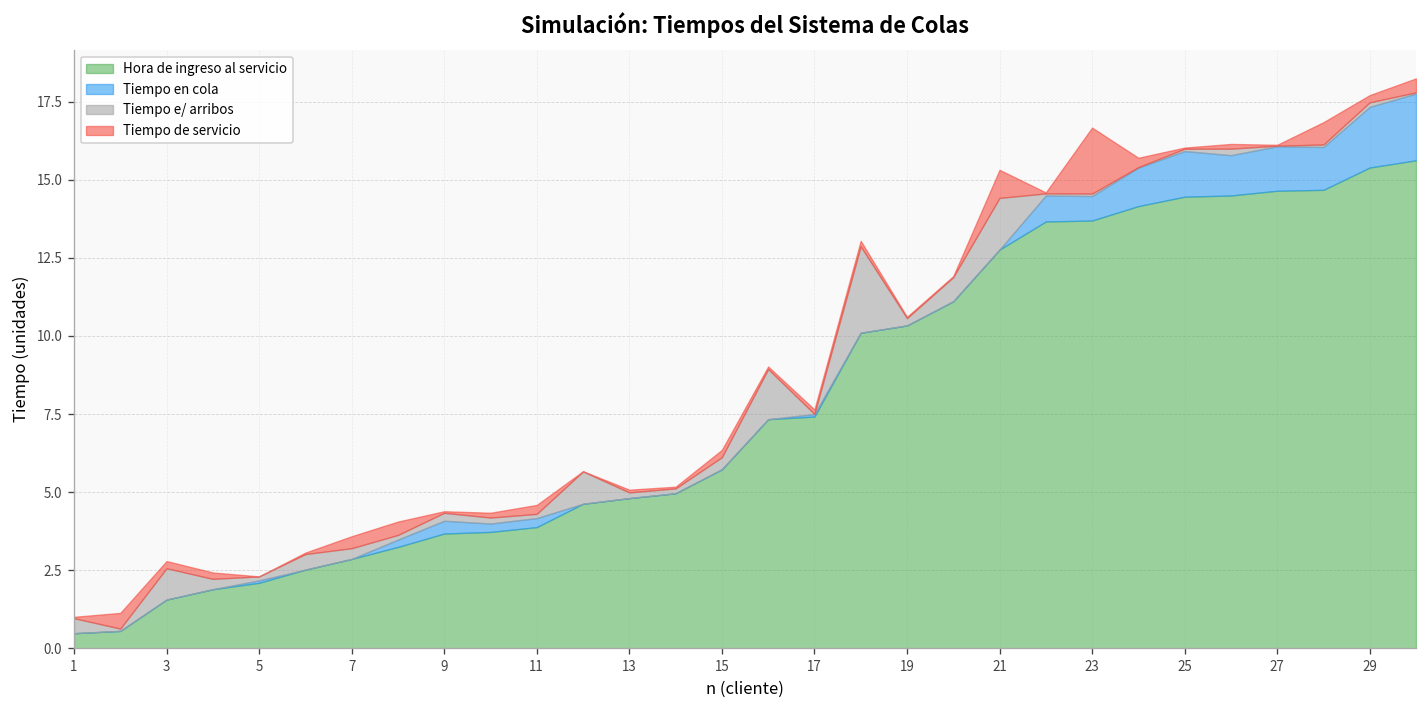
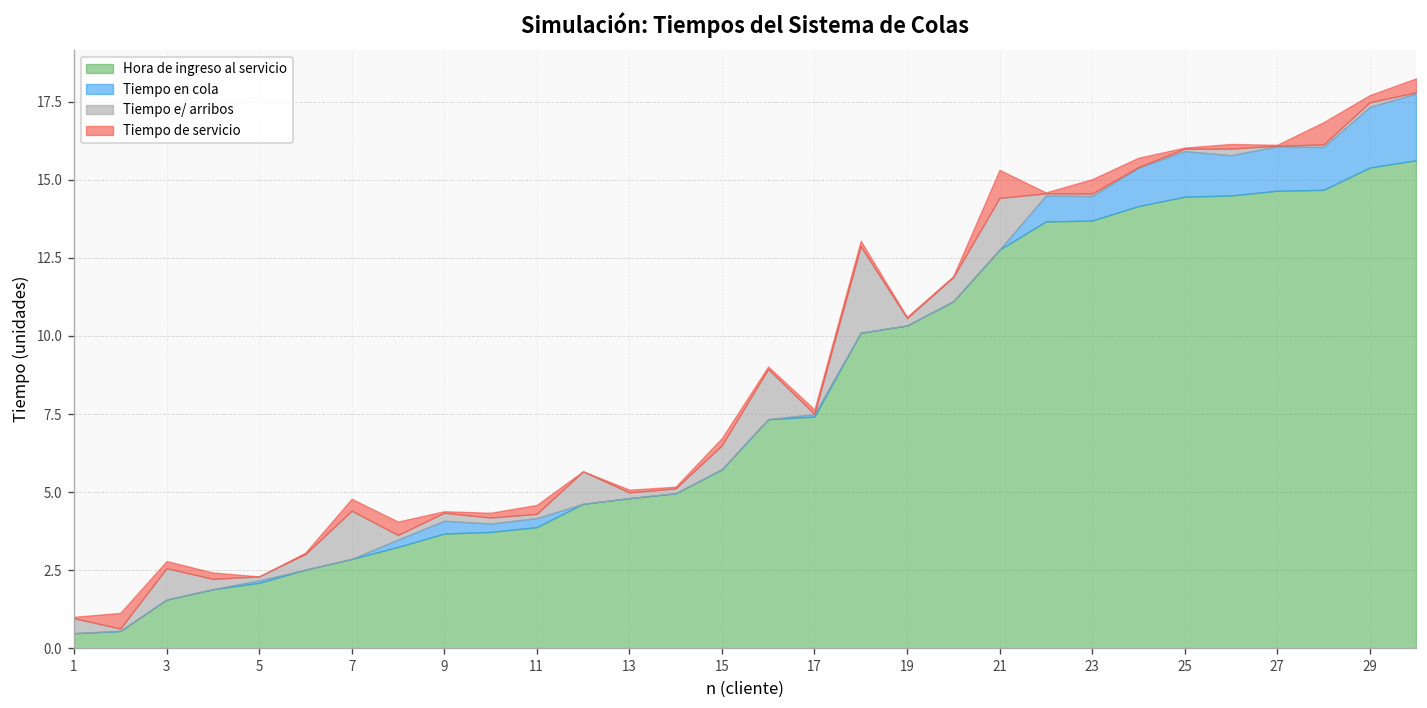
Tiempo e/ arribos, 7: 0.3 -> 1.5
Tiempo e/ arribos, 15: 0.4 -> 0.8
Tiempo de servicio, 23: 2.1 -> 0.5
